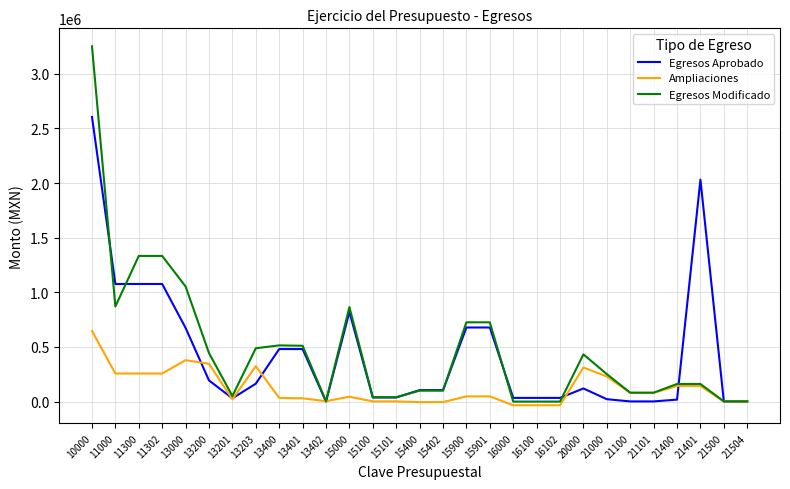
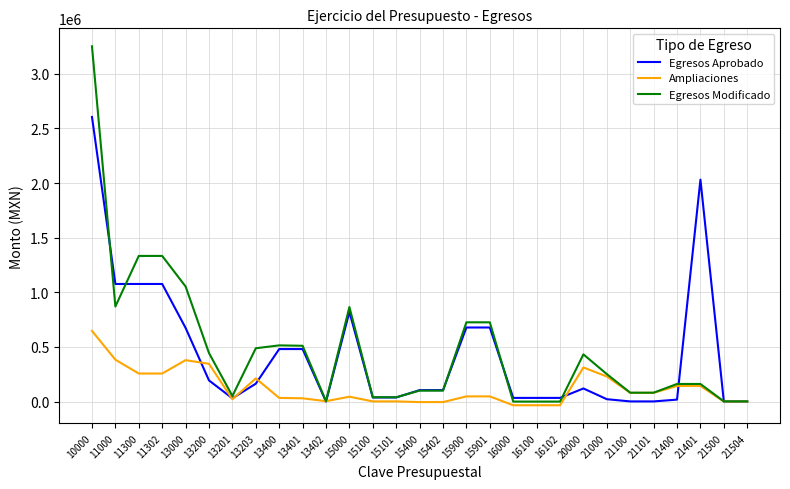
Ampliaciones, 11000: 260000 -> 380000
Ampliaciones, 13203: 320000 -> 210000
